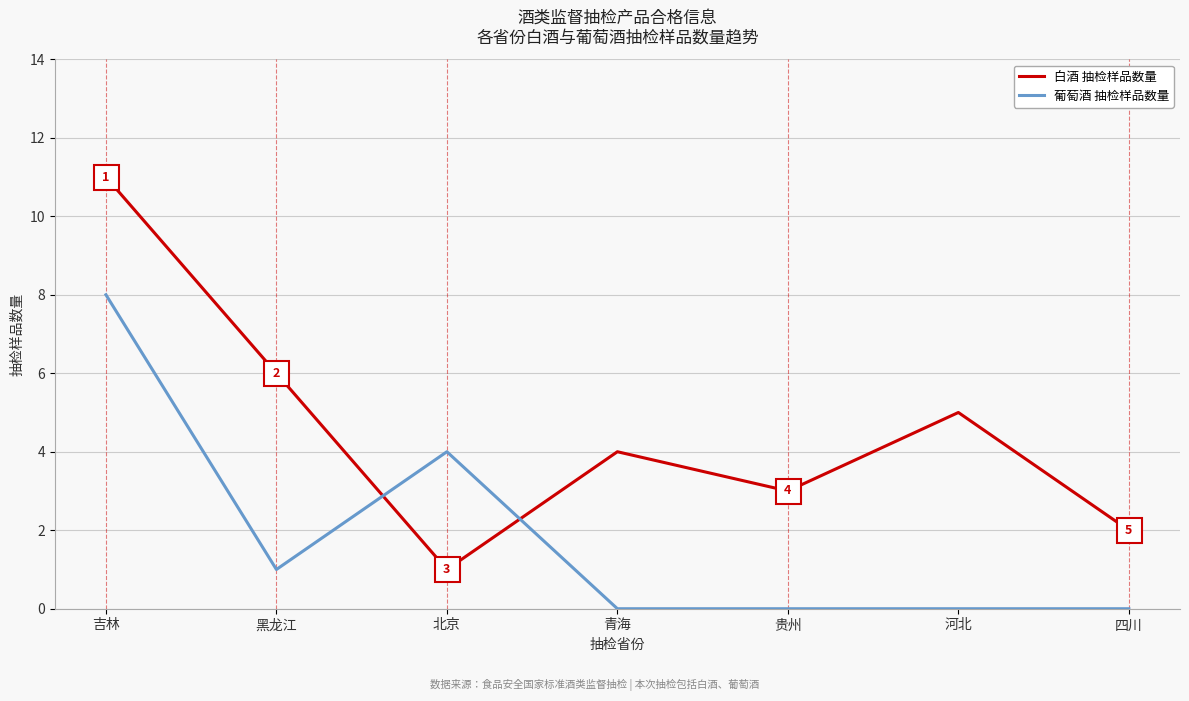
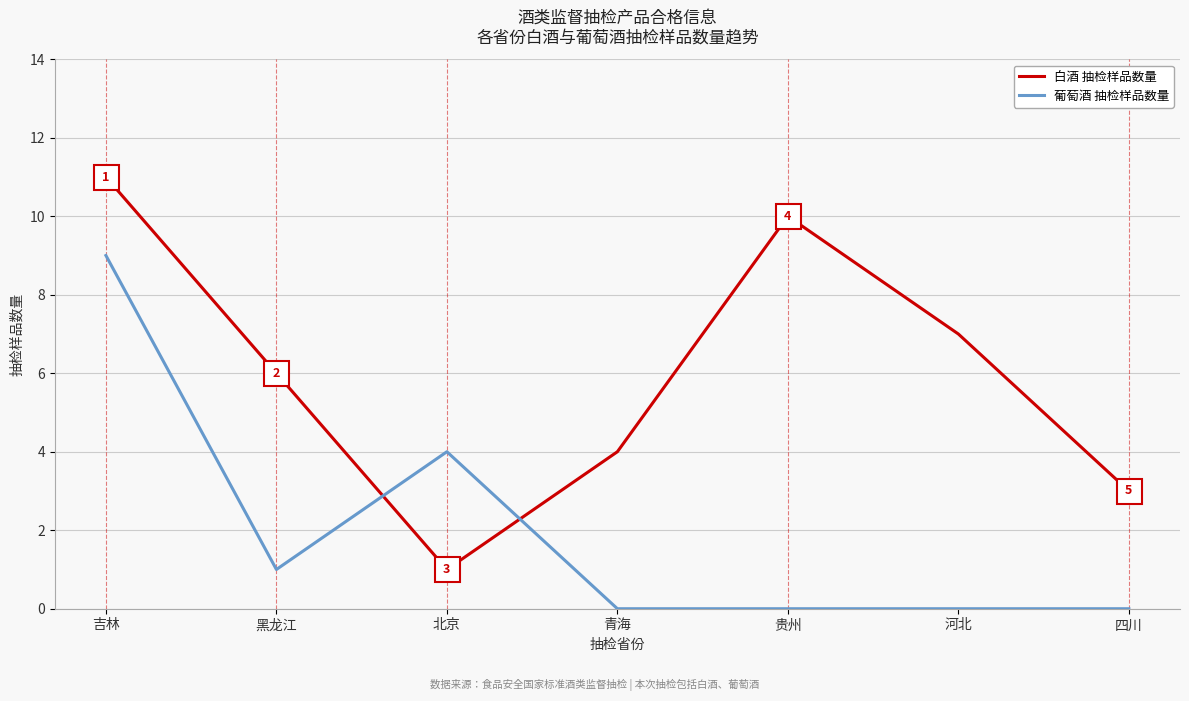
葡萄酒 抽检样品数量, 吉林: 8 -> 9
白酒 抽检样品数量, 贵州: 3 -> 10
白酒 抽检样品数量, 河北: 5 -> 7
白酒 抽检样品数量, 四川: 2 -> 3
